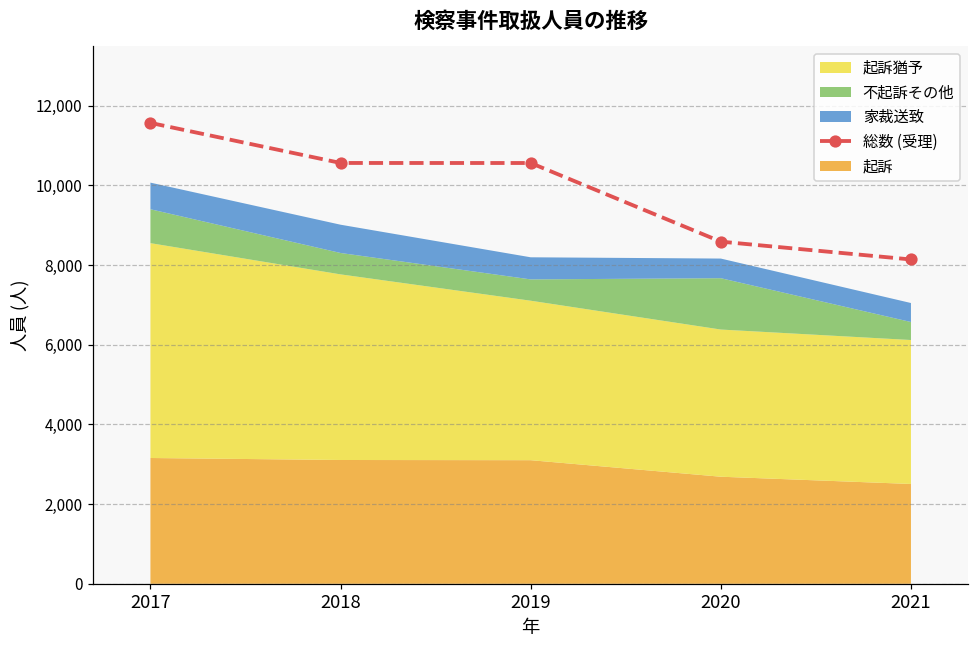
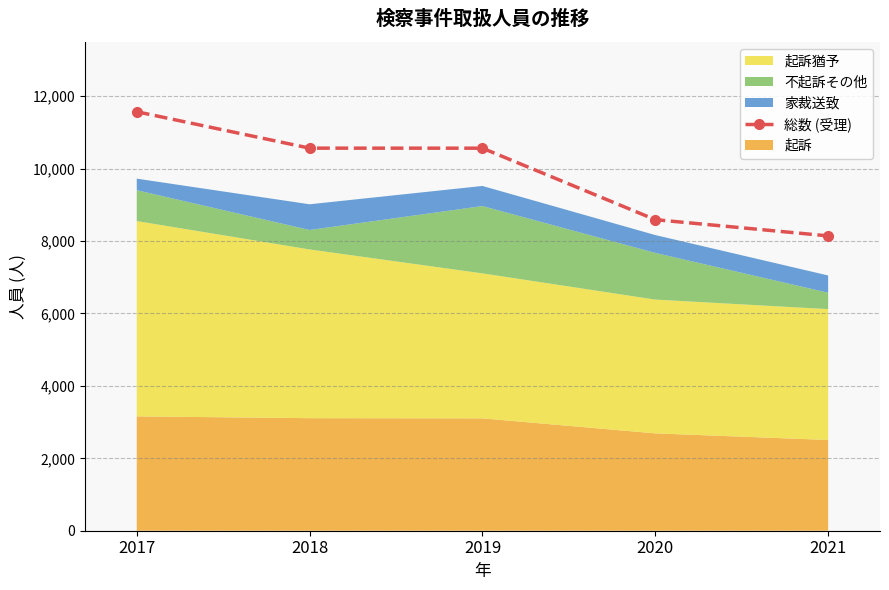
家裁送致, 2017: 700 -> 300
不起訴その他, 2019: 500 -> 1,900
